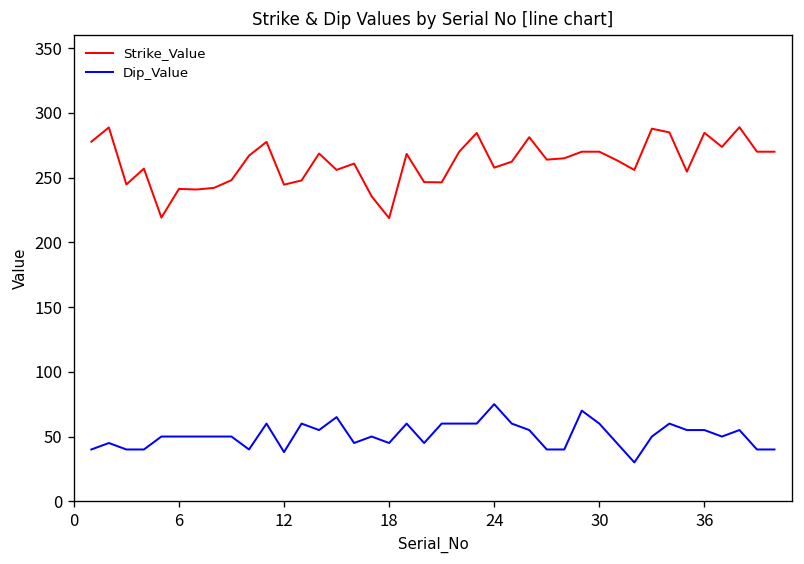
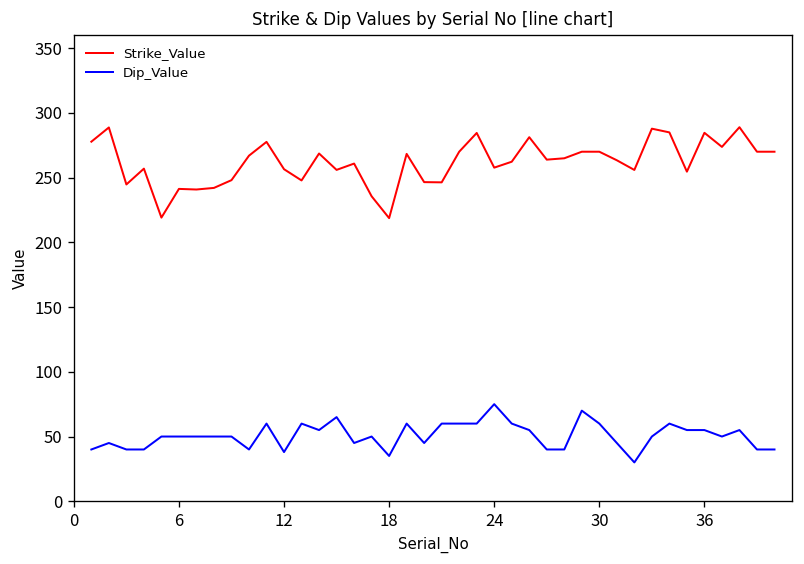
Strike_Value, 12: 245 -> 256
Dip_Value, 18: 45 -> 35
